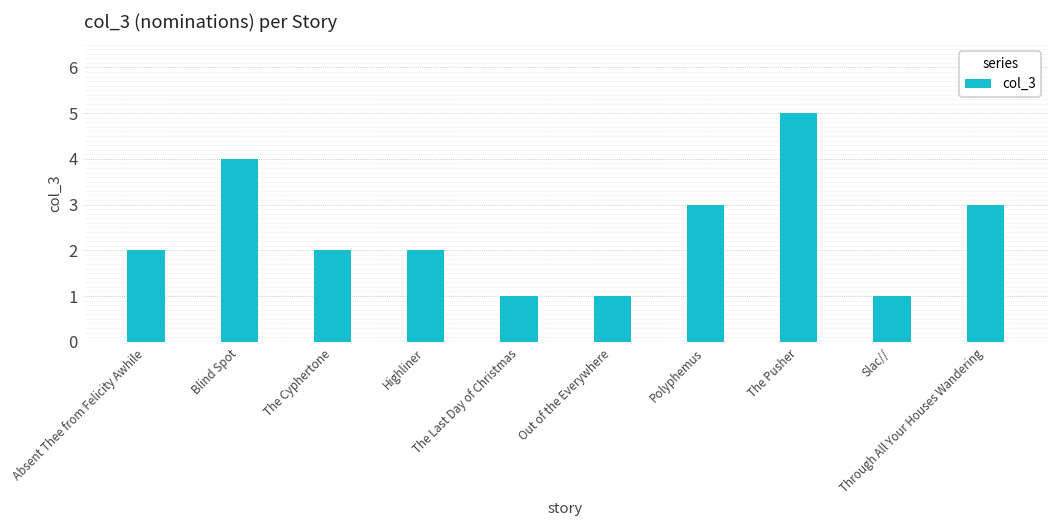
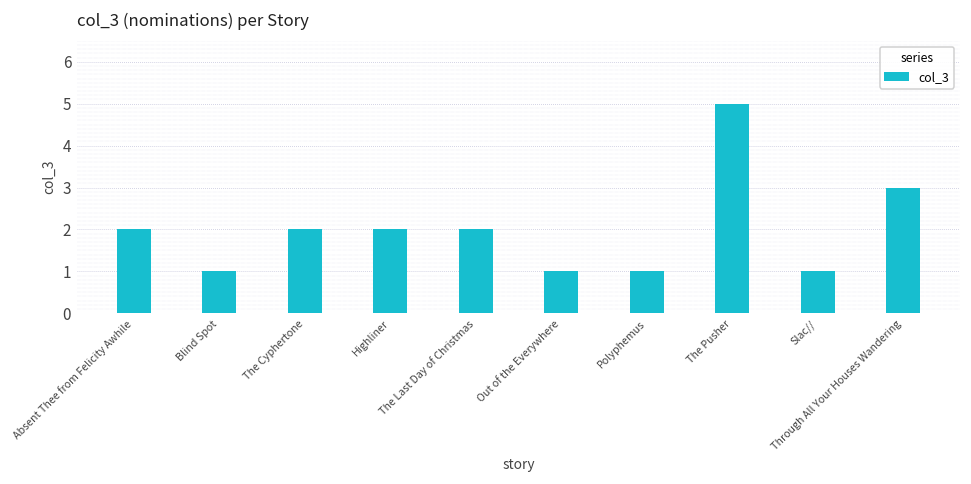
Blind Spot: 4 -> 1
The Last Day of Christmas: 1 -> 2
Polyphemus: 3 -> 1
